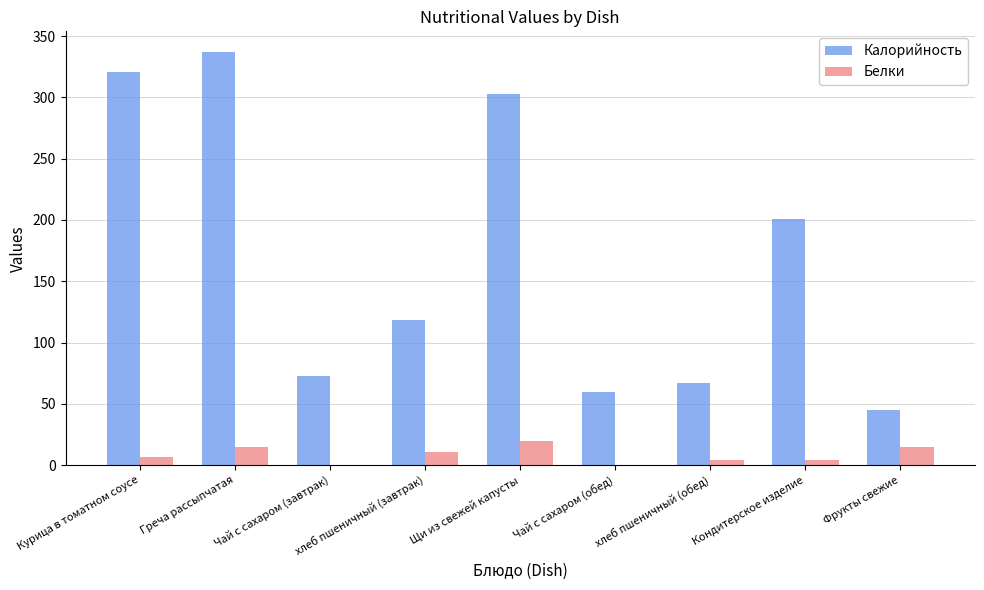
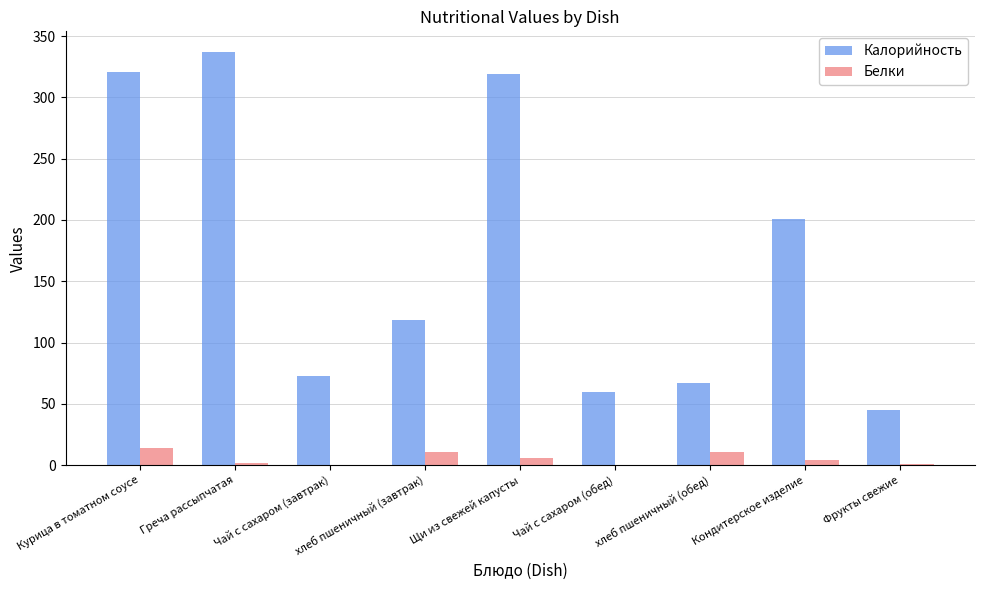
Белки, Курица в томатном соусе: 7 -> 14
Белки, Греча рассыпчатая: 15 -> 2
Калорийность, Щи из свежей капусты: 303 -> 319
Белки, Щи из свежей капусты: 20 -> 6
Белки, хлеб пшеничный (обед): 4 -> 11
Белки, Фрукты свежие: 15 -> 1
